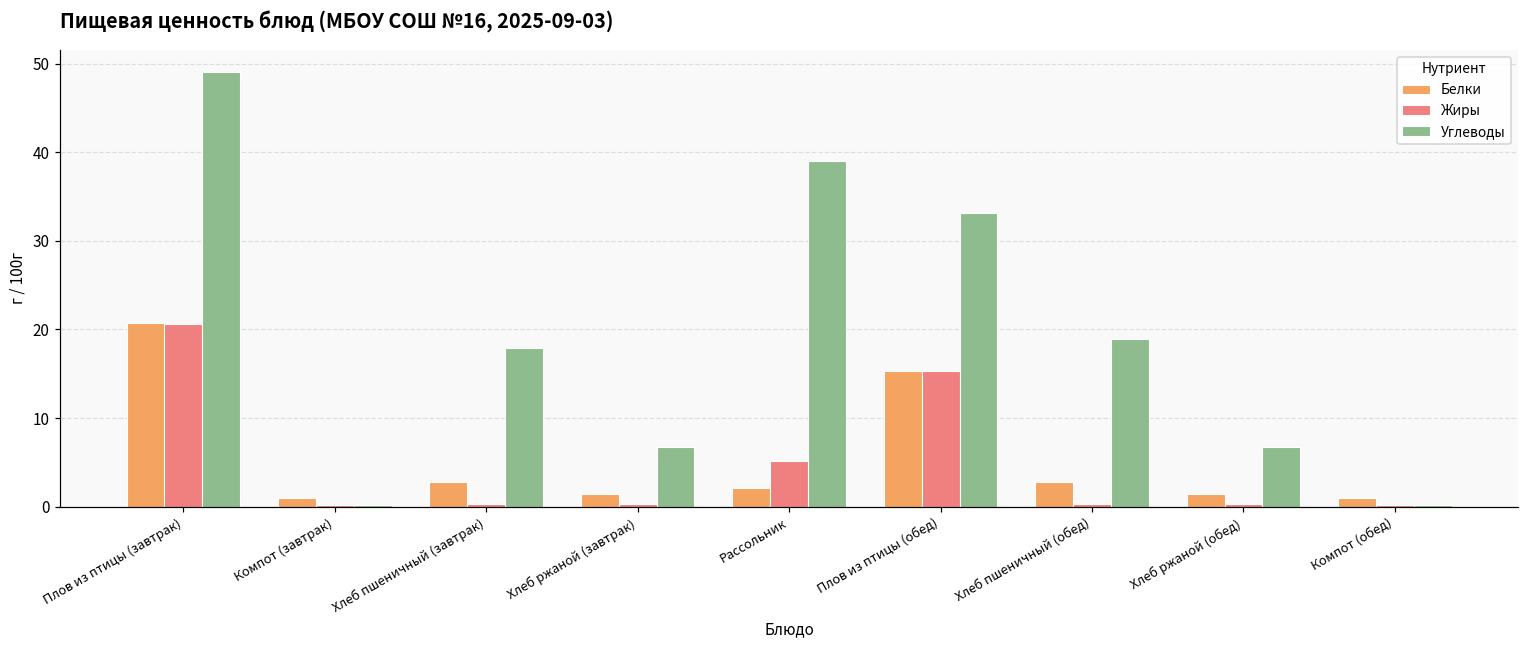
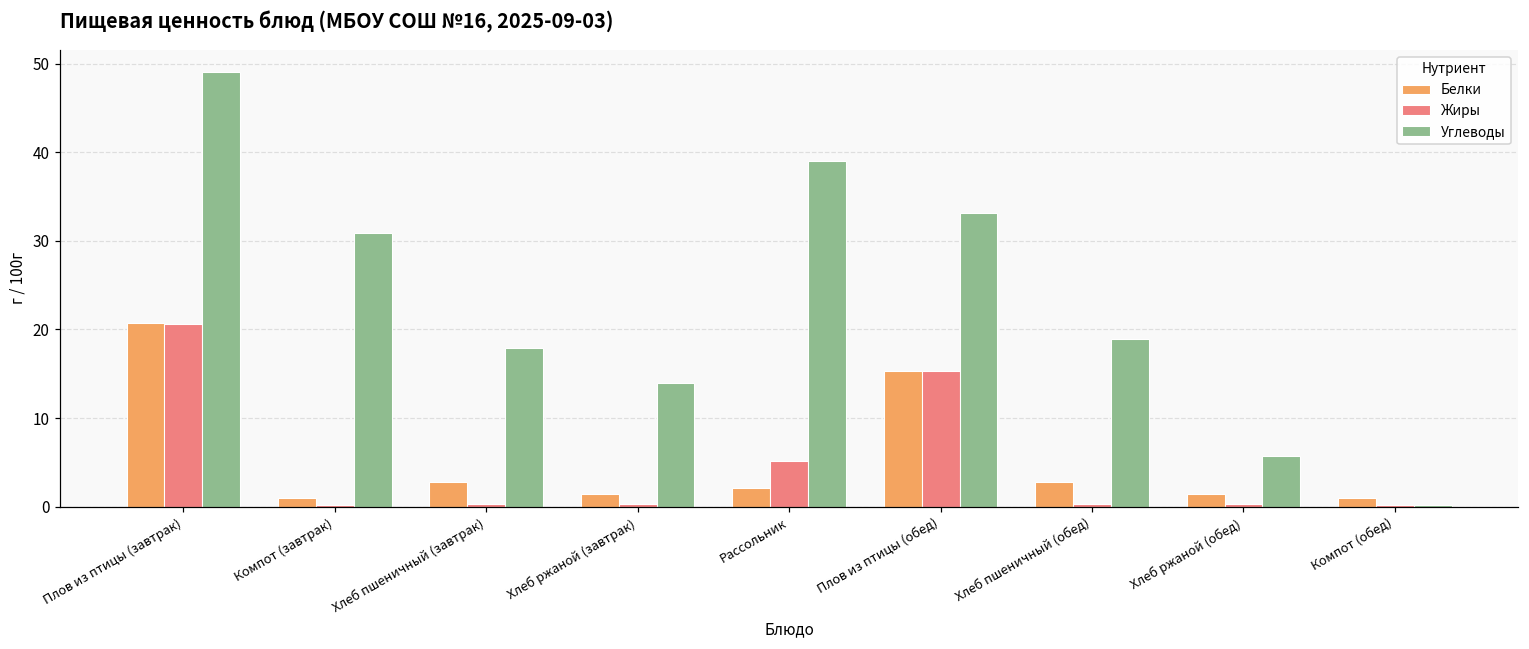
Углеводы, Компот (завтрак): 0 -> 31
Углеводы, Хлеб ржаной (завтрак): 7 -> 14
Углеводы, Хлеб ржаной (обед): 7 -> 6
